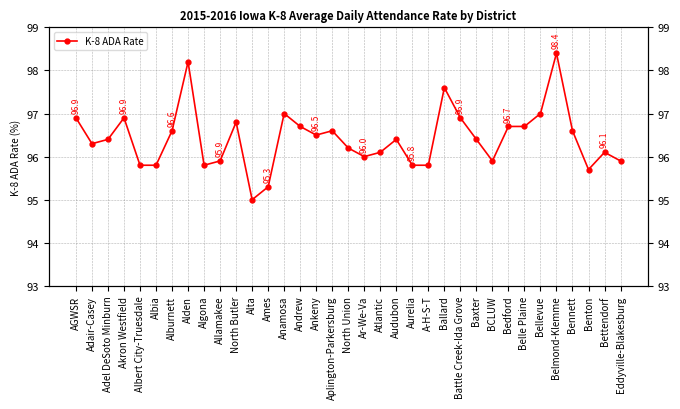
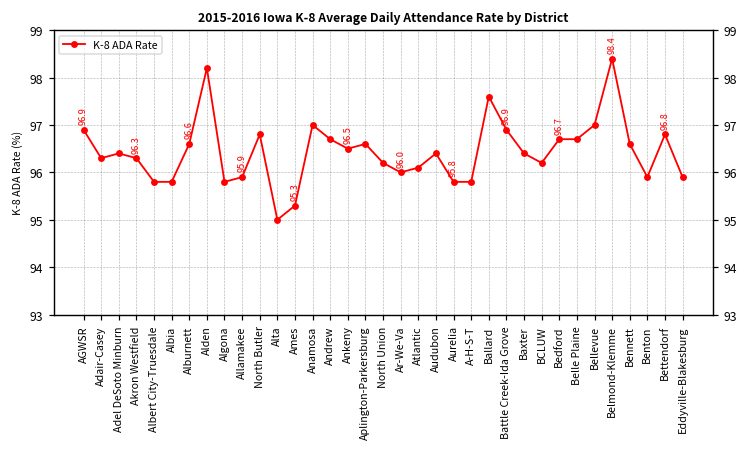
Akron Westfield: 96.9 -> 96.3
BCLUW: 95.9 -> 96.2
Benton: 95.7 -> 95.9
Bettendorf: 96.1 -> 96.8
